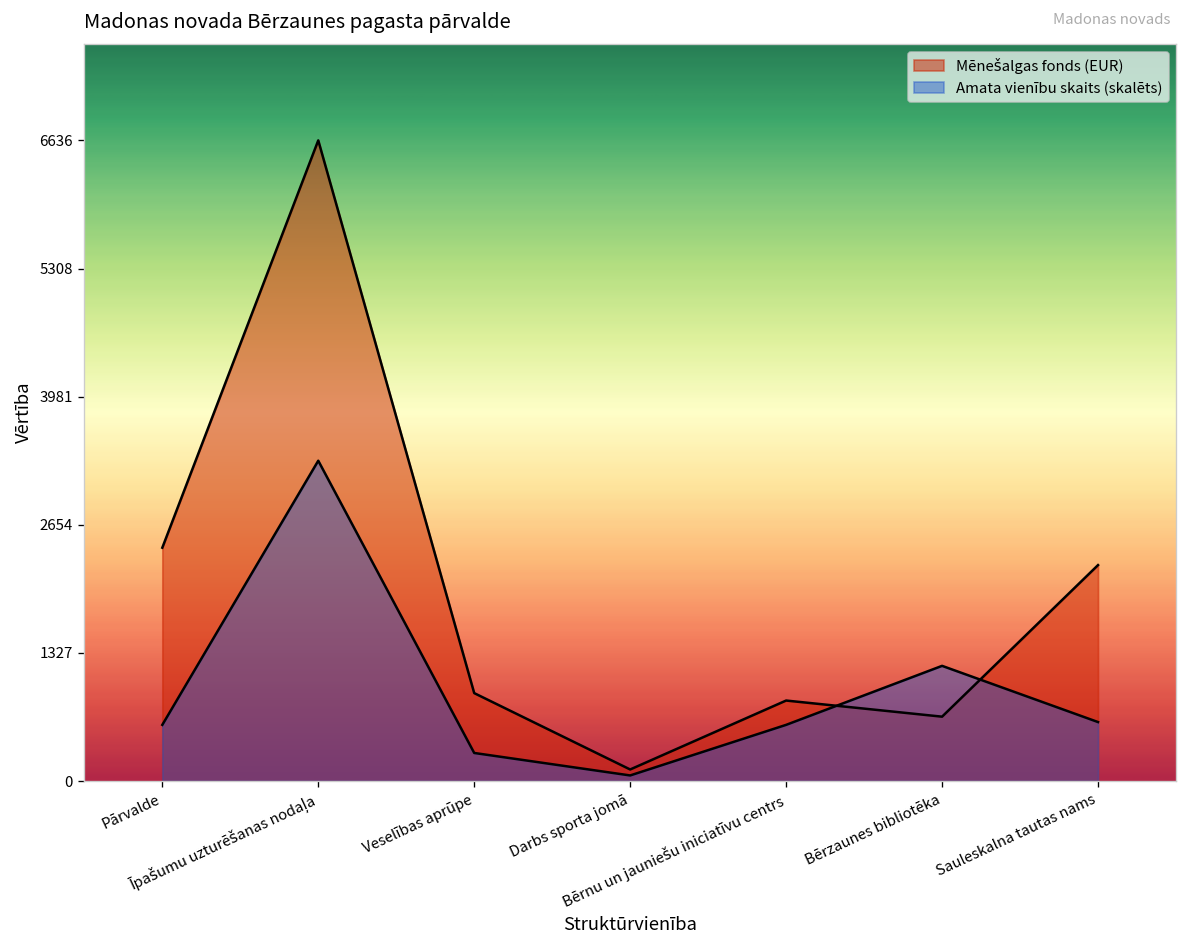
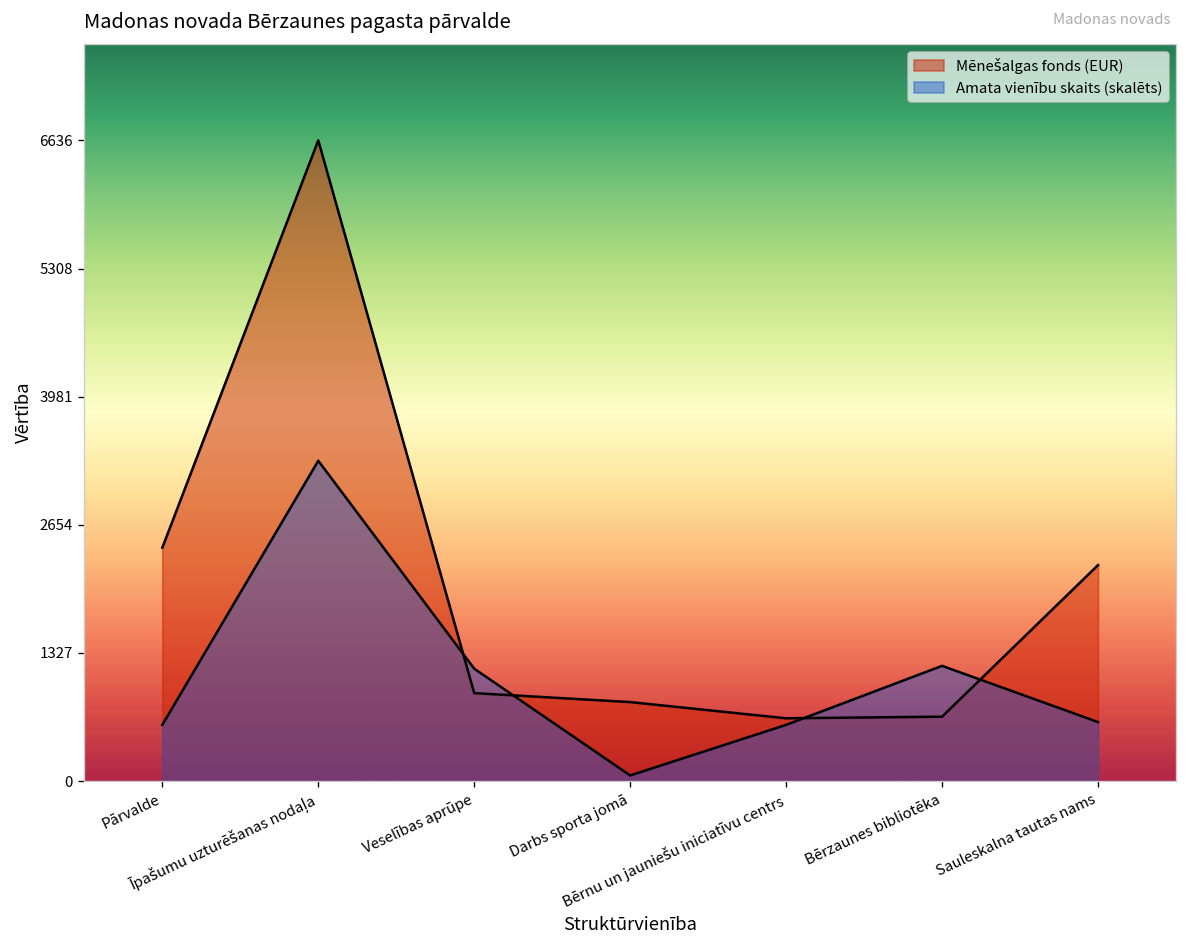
Amata vienību skaits (skalēts), Veselības aprūpe: 300 -> 1200
Mēnešalgas fonds (EUR), Darbs sporta jomā: 100 -> 800
Mēnešalgas fonds (EUR), Bērnu un jauniešu iniciatīvu centrs: 800 -> 700
